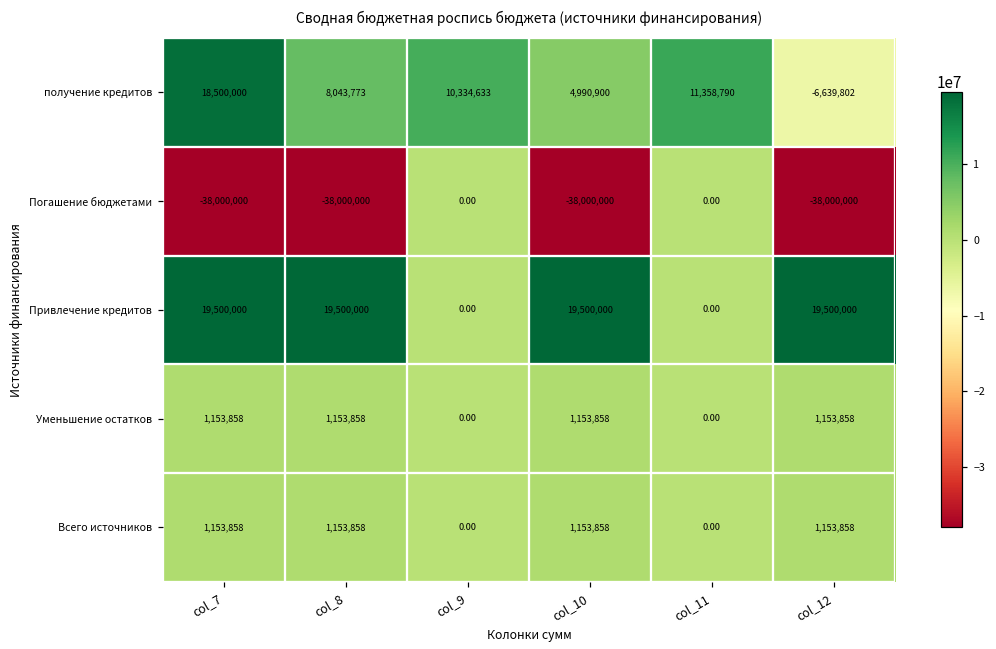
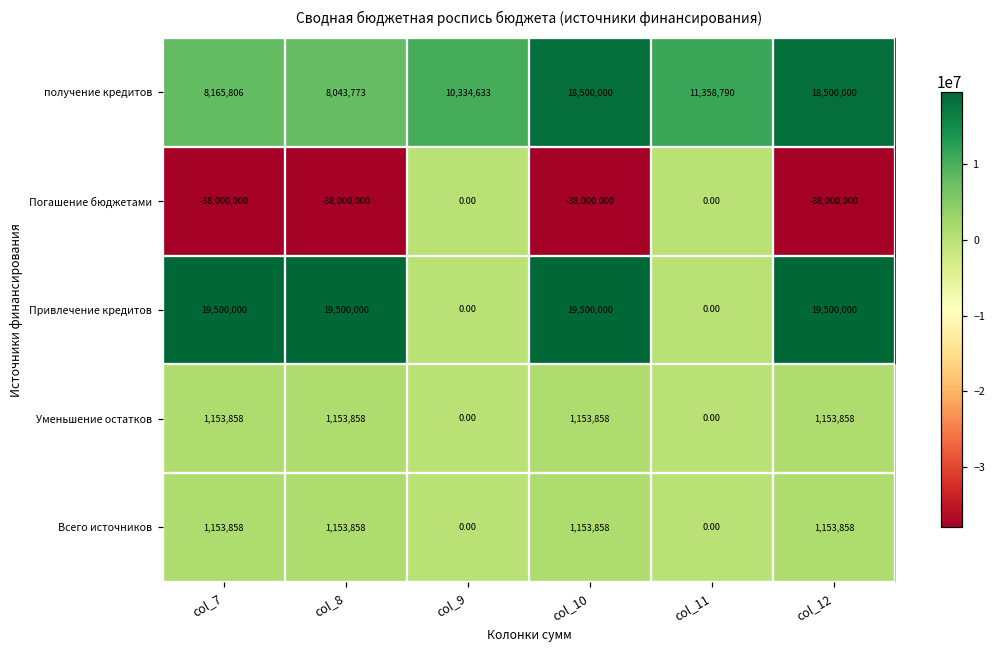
получение кредитов, col_7: 18,500,000 -> 8,165,806
получение кредитов, col_10: 4,990,900 -> 18,500,000
получение кредитов, col_12: -6,639,802 -> 18,500,000
